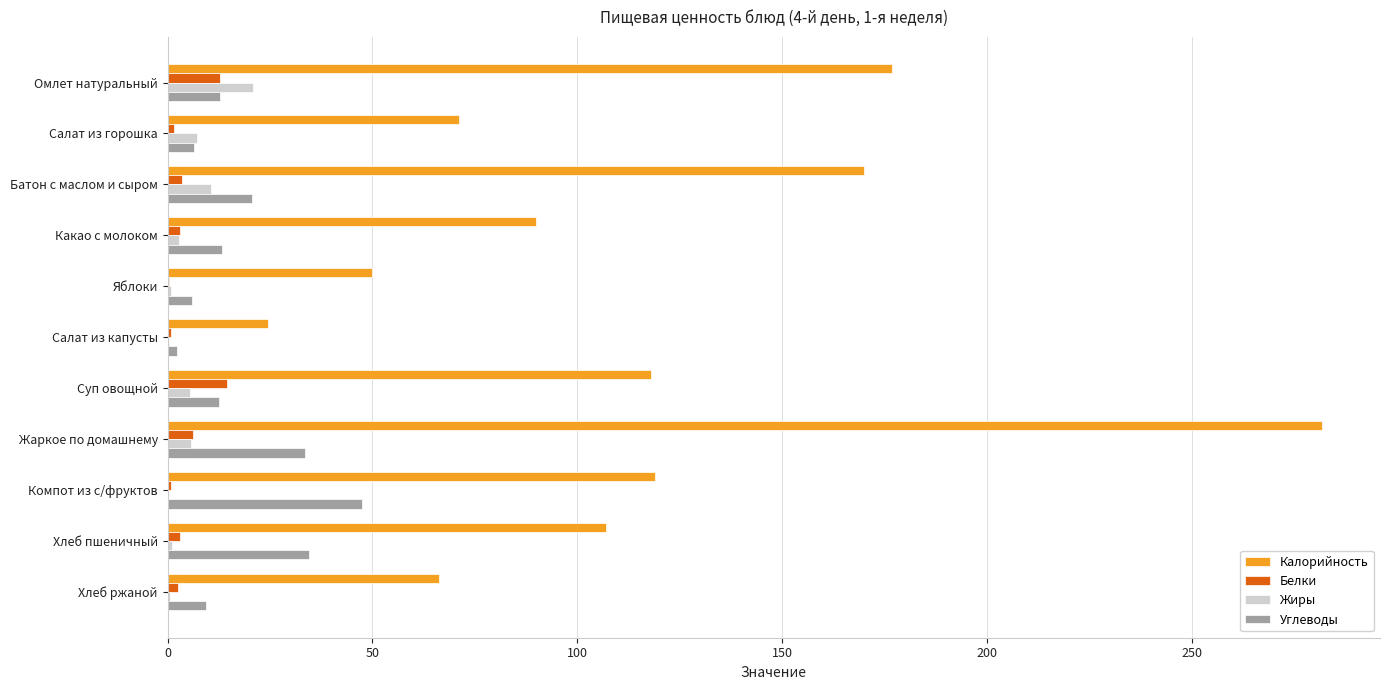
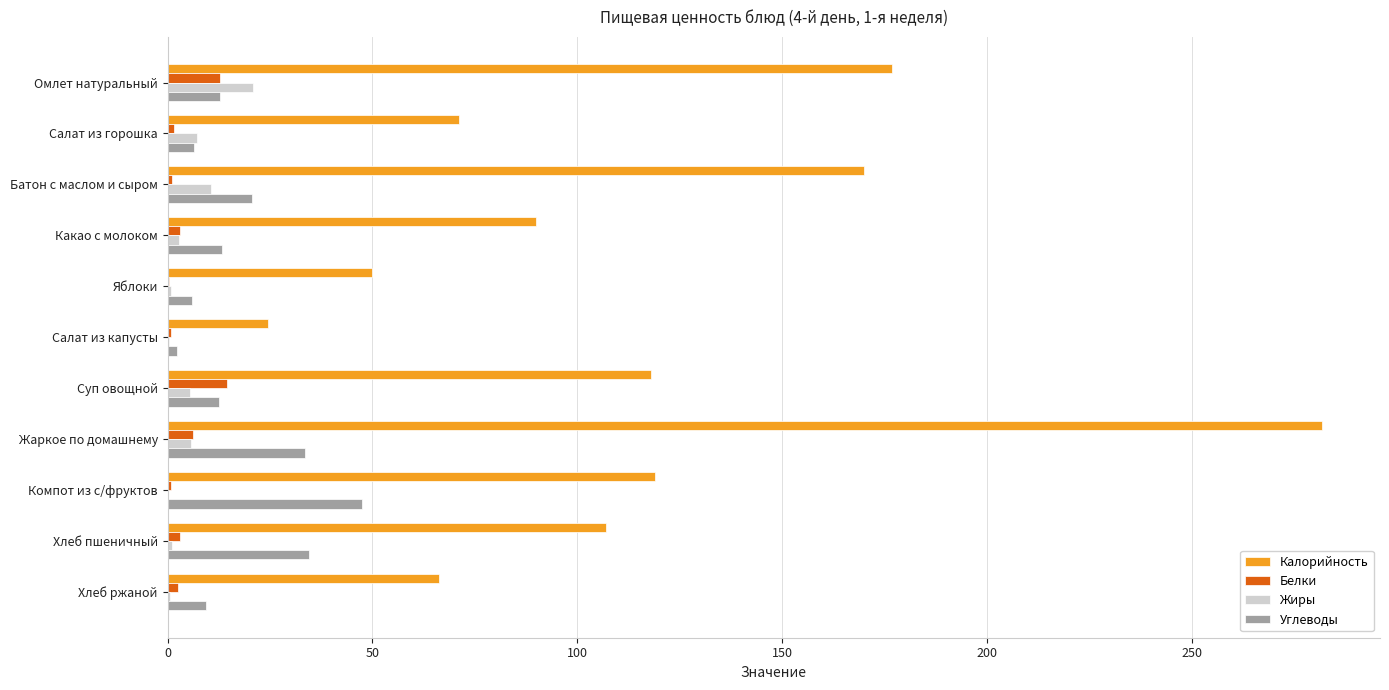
Белки, Батон с маслом и сыром: 3 -> 1
